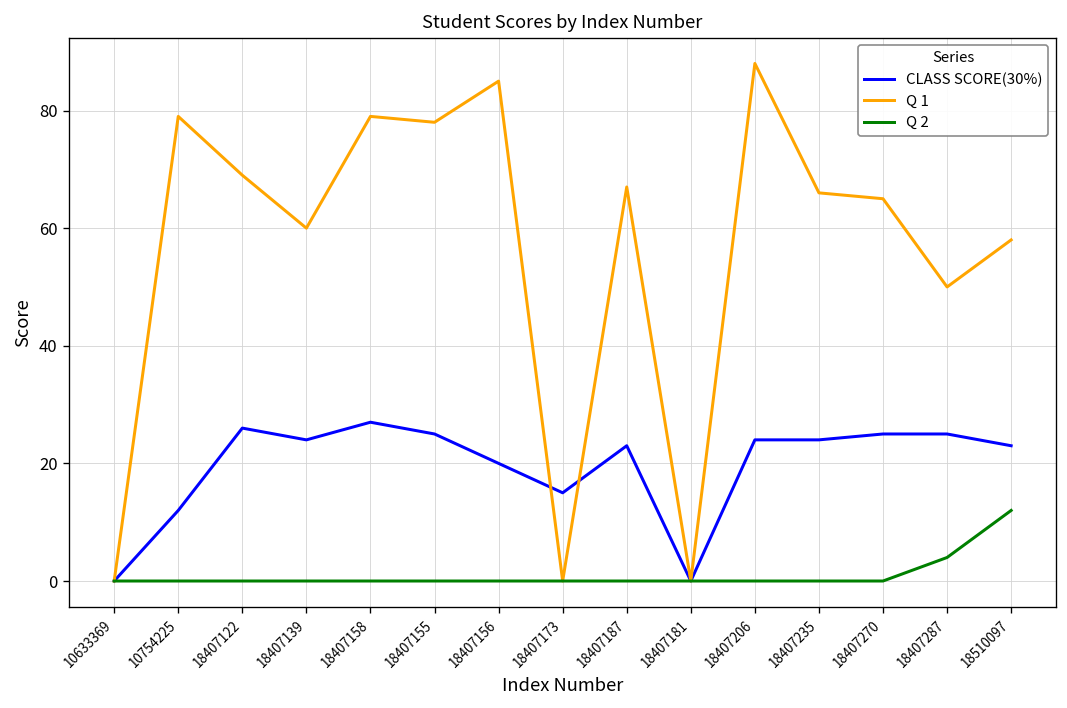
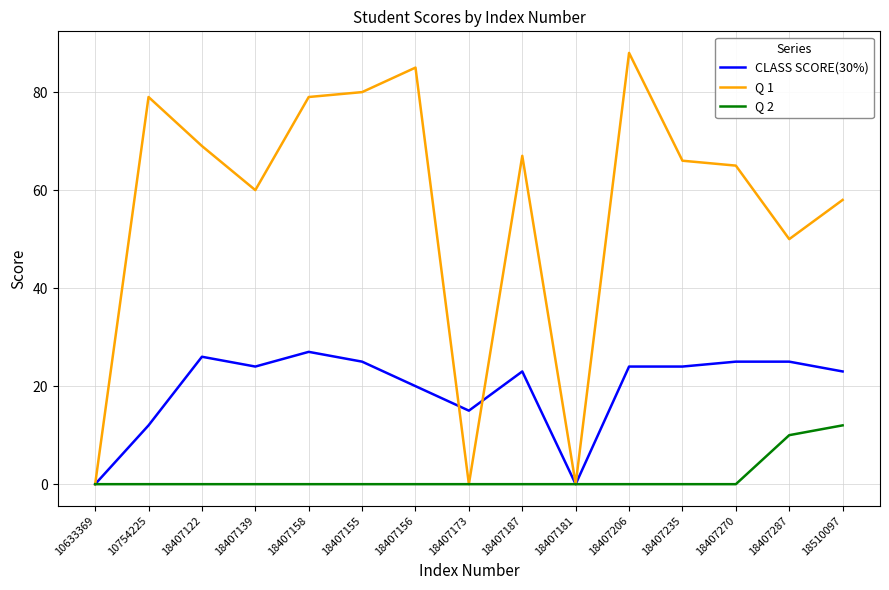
Q 1, 18407155: 78 -> 80
Q 2, 18407287: 4 -> 10
